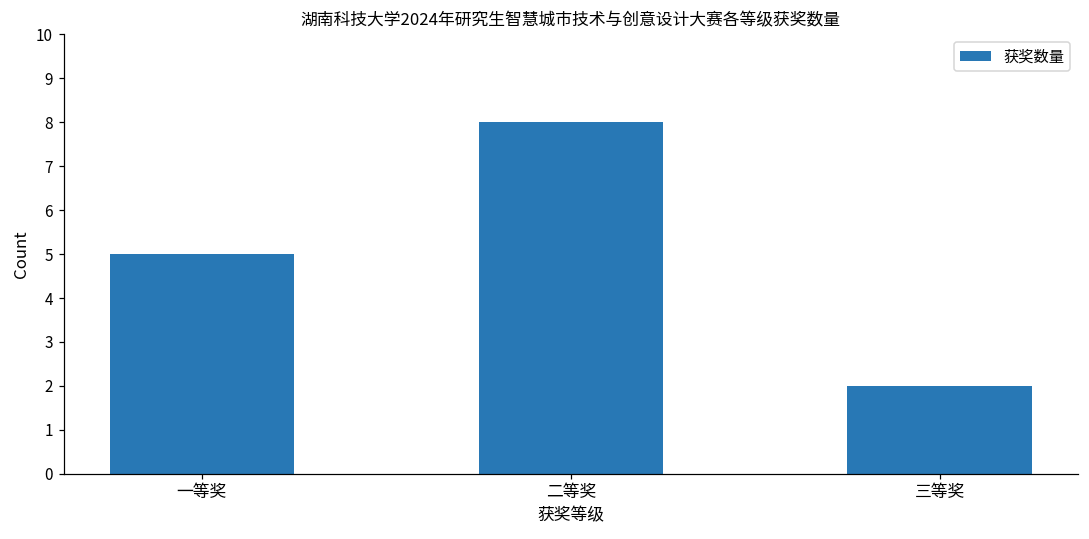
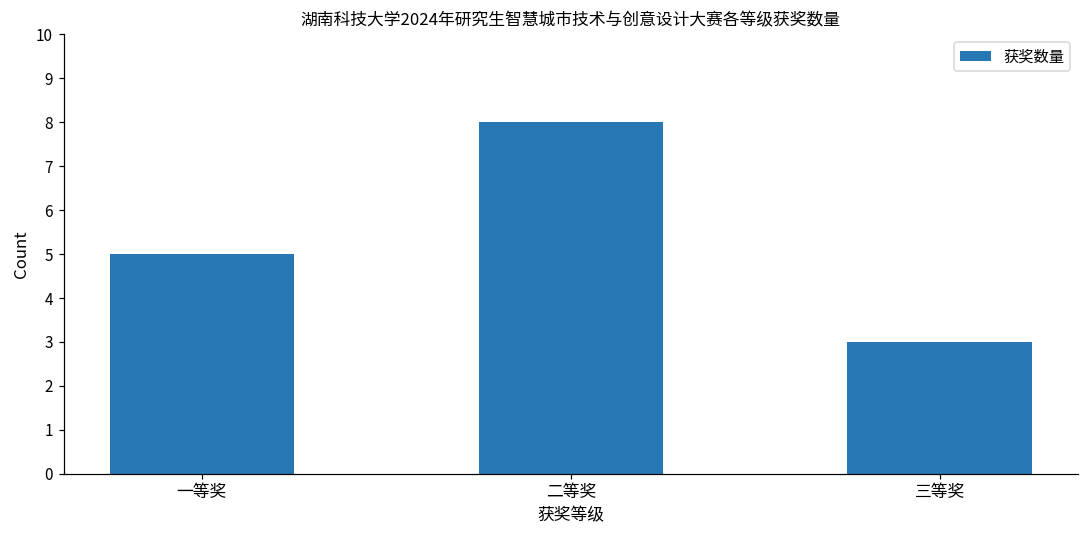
三等奖: 2 -> 3
